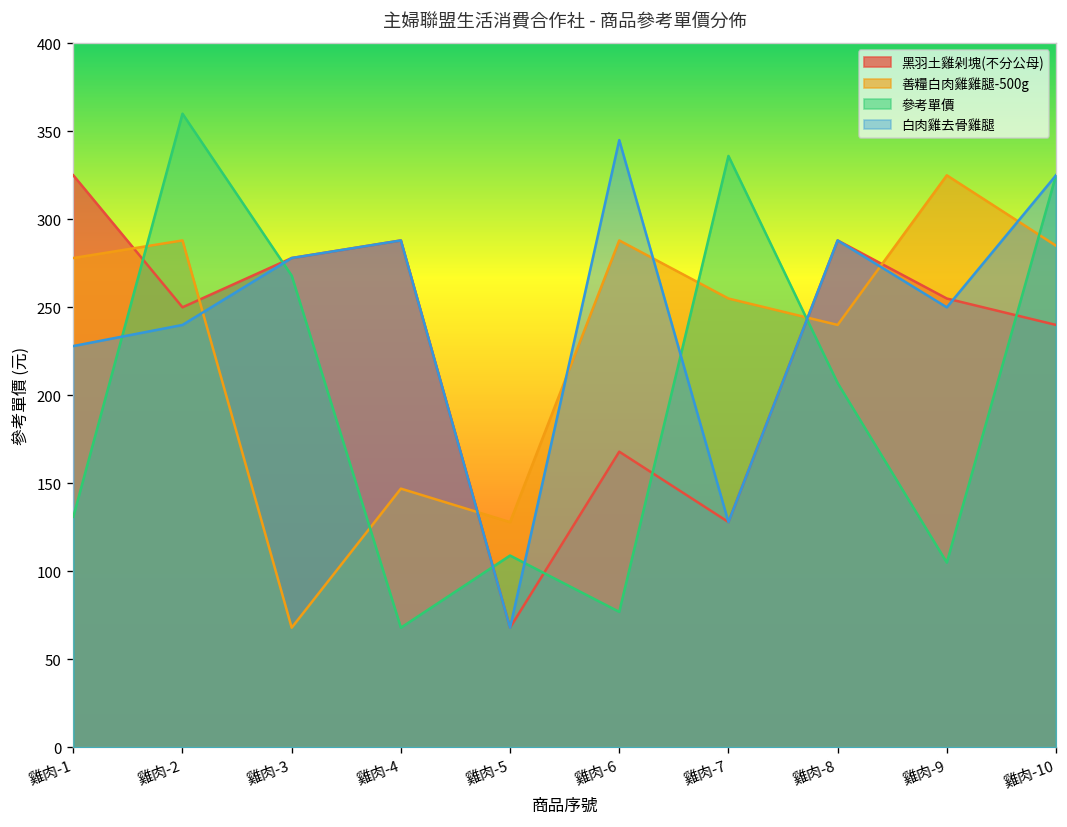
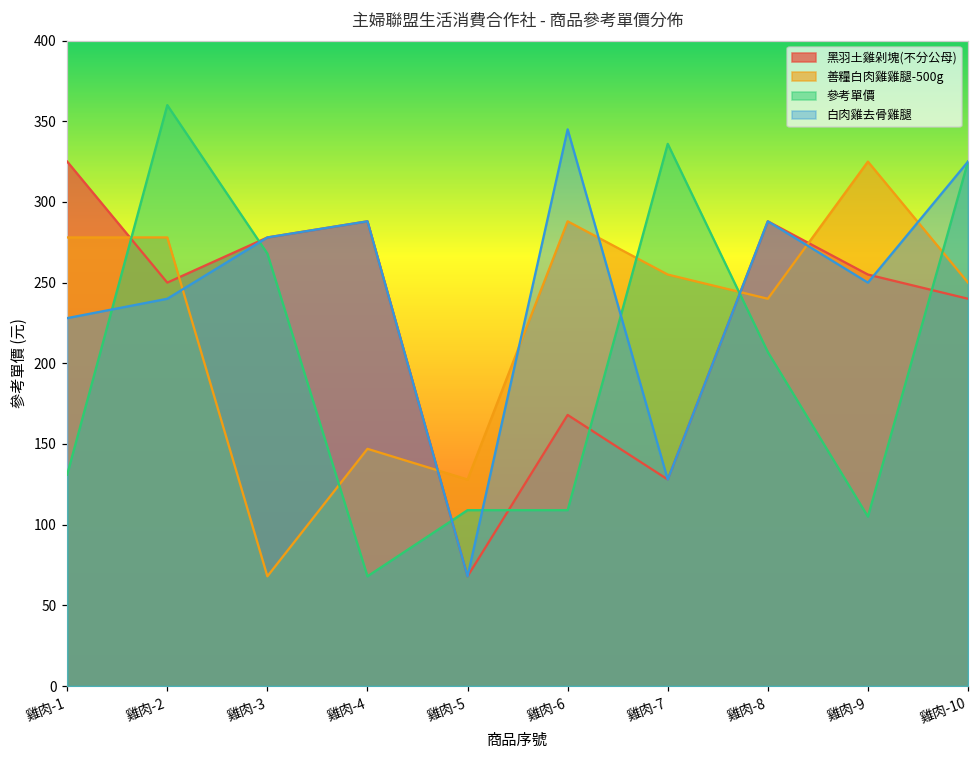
善糧白肉雞雞腿-500g, 雞肉-2: 288 -> 278
參考單價, 雞肉-6: 77 -> 109
善糧白肉雞雞腿-500g, 雞肉-10: 285 -> 250
